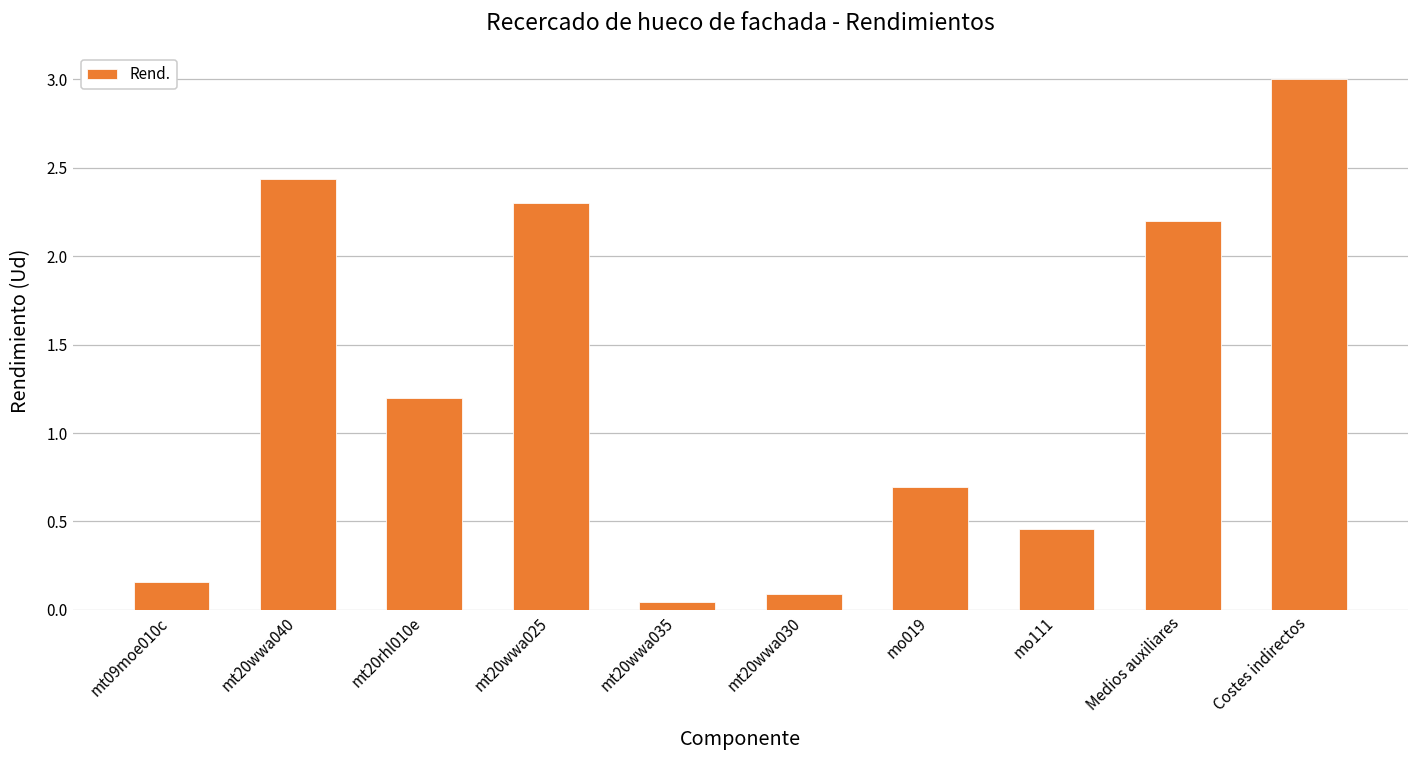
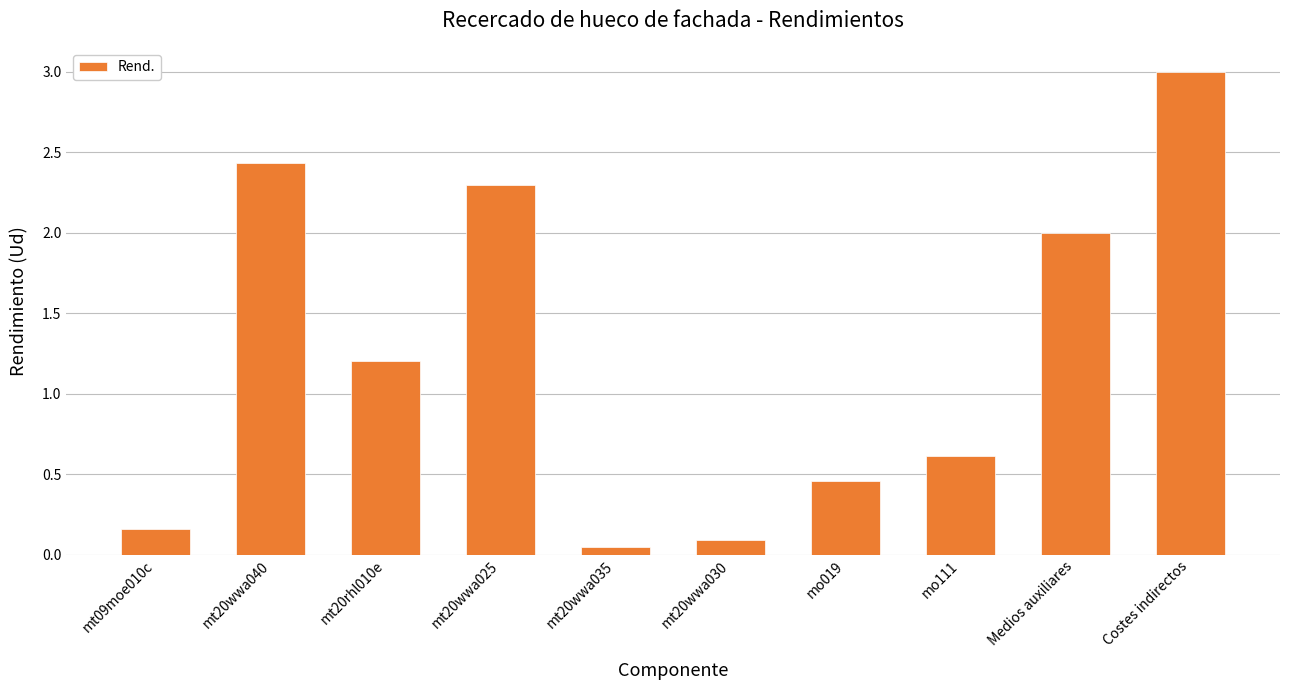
mo019: 0.70 -> 0.46
mo111: 0.46 -> 0.61
Medios auxiliares: 2.2 -> 2.0
